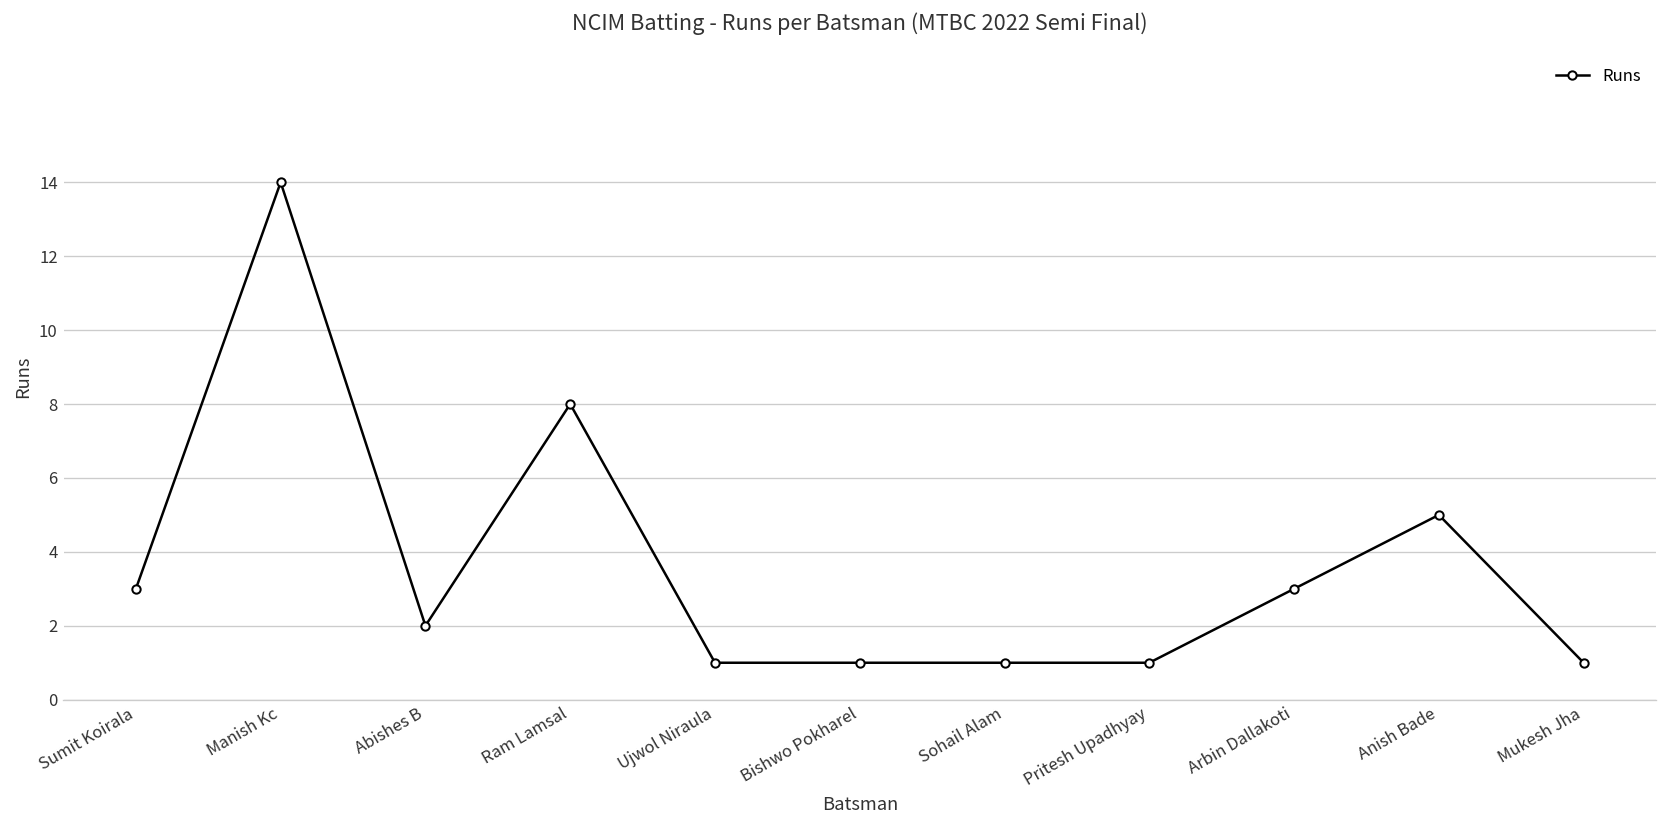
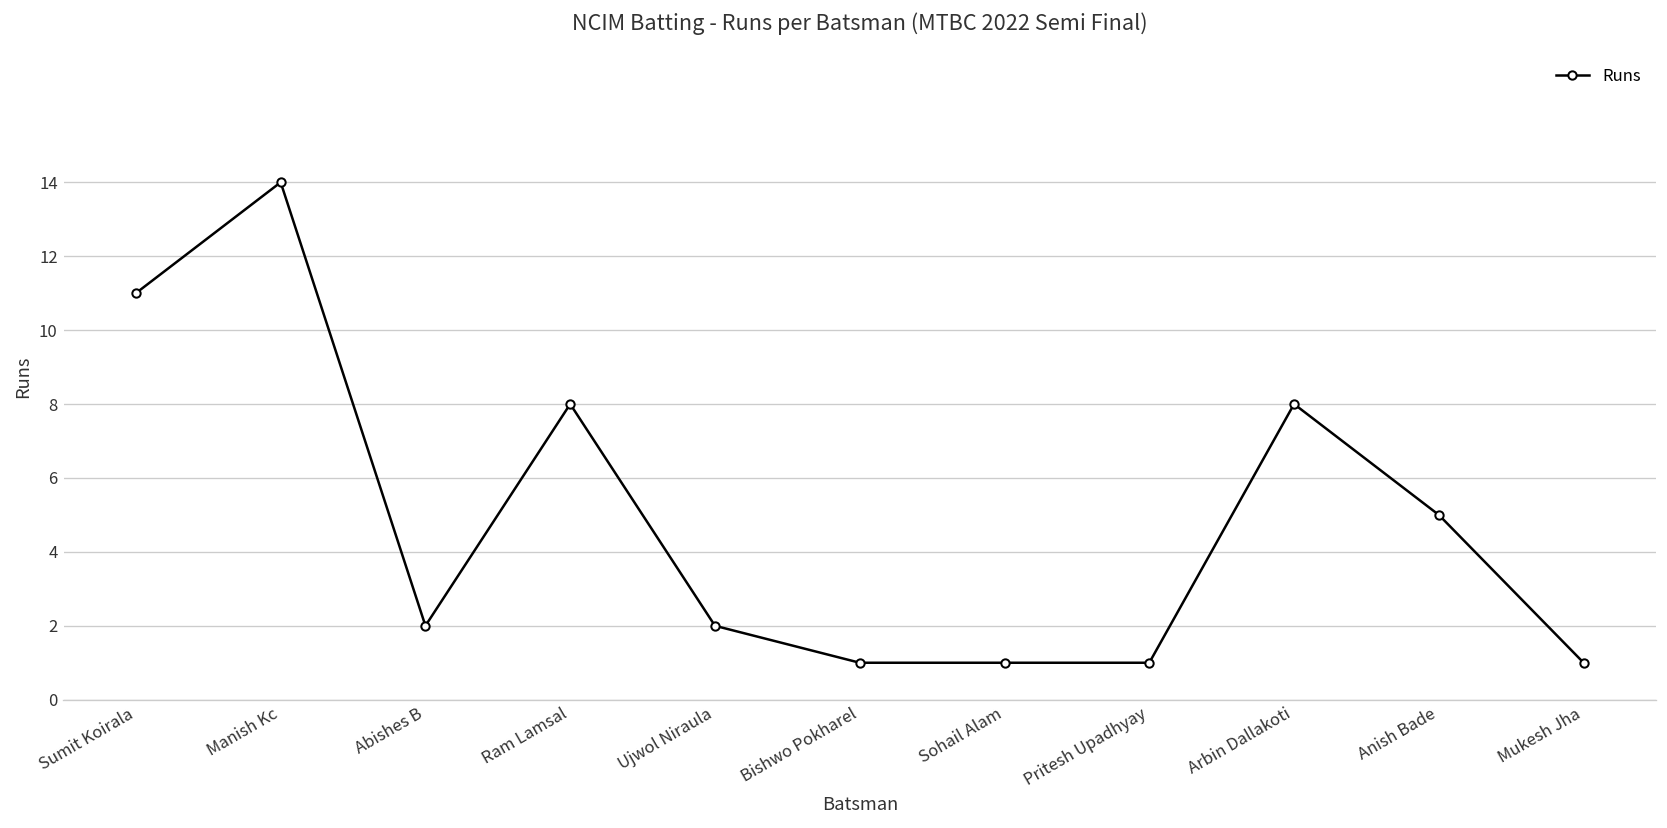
Sumit Koirala: 3 -> 11
Ujwol Niraula: 1 -> 2
Arbin Dallakoti: 3 -> 8
